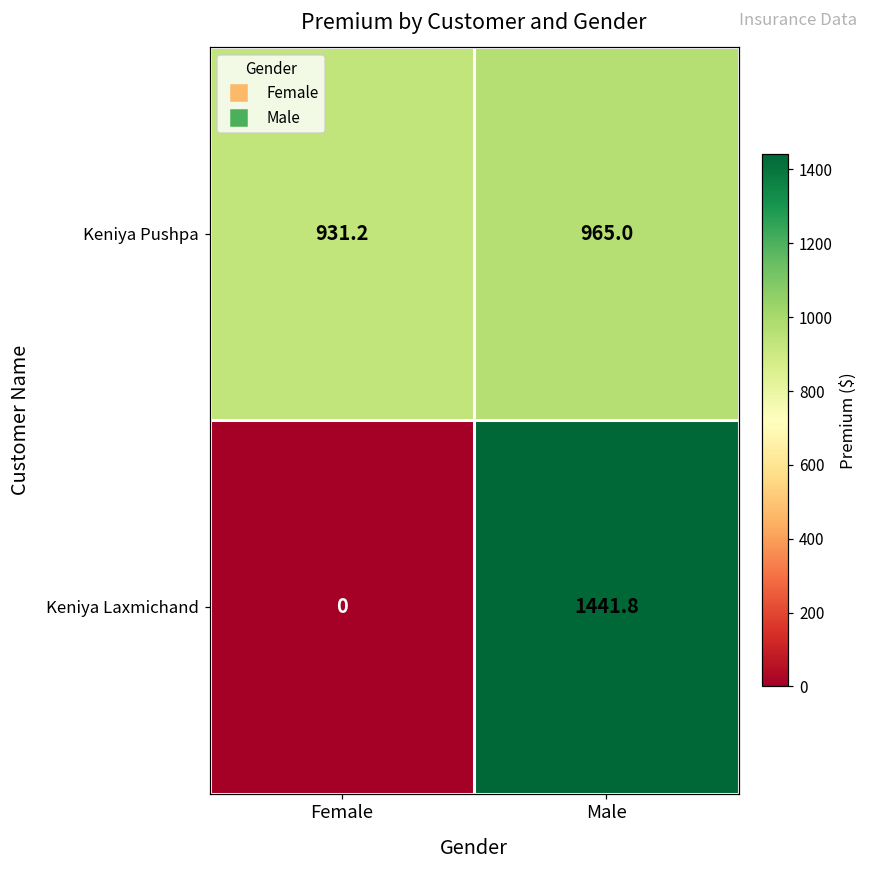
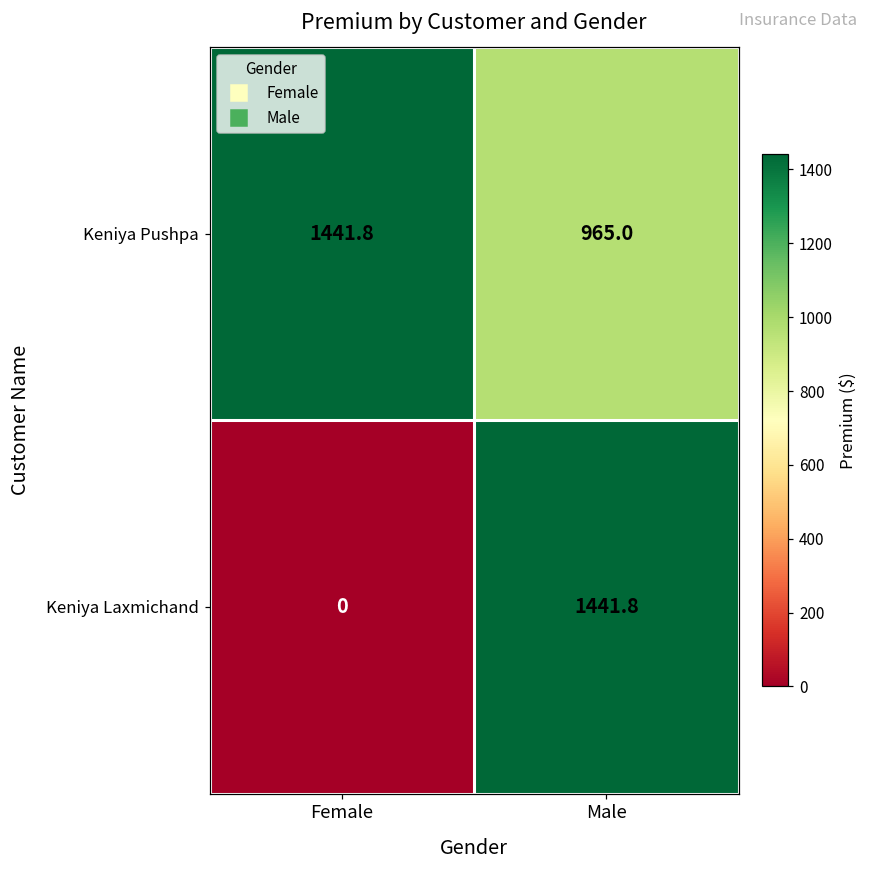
Keniya Pushpa, Female: 931.2 -> 1441.8
